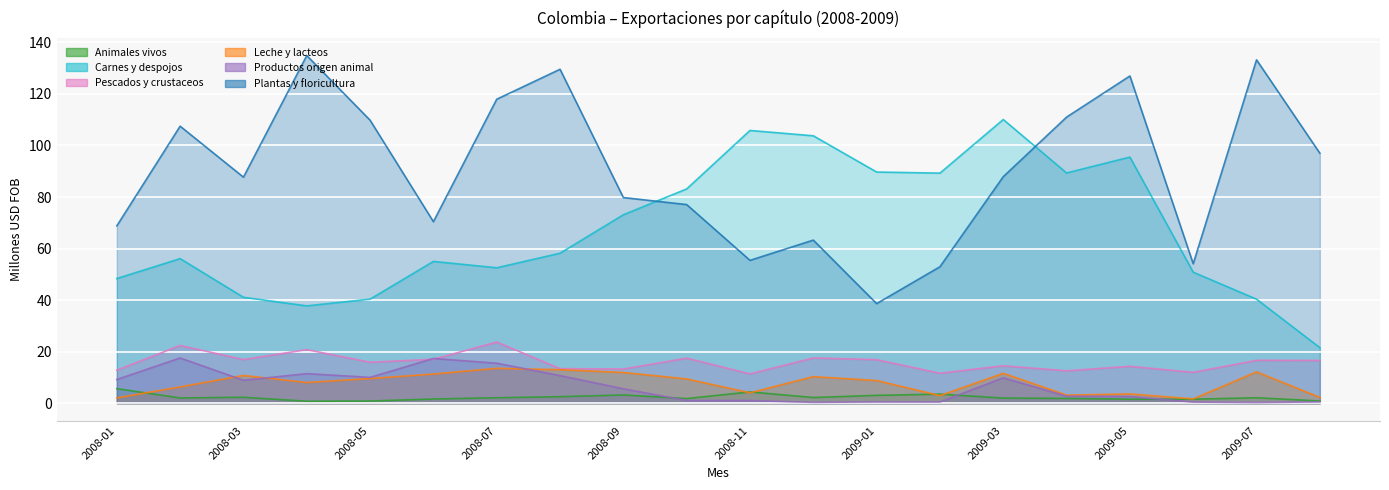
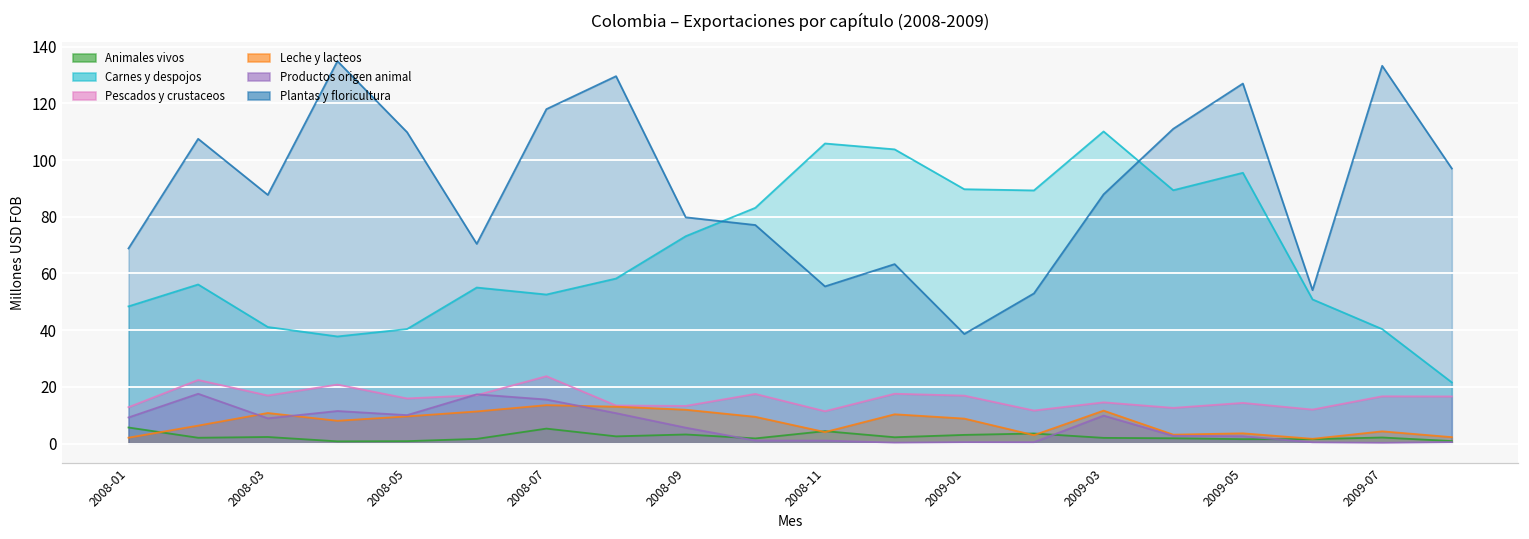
Animales vivos, 2008-07: 2 -> 5
Leche y lacteos, 2009-07: 12 -> 4
